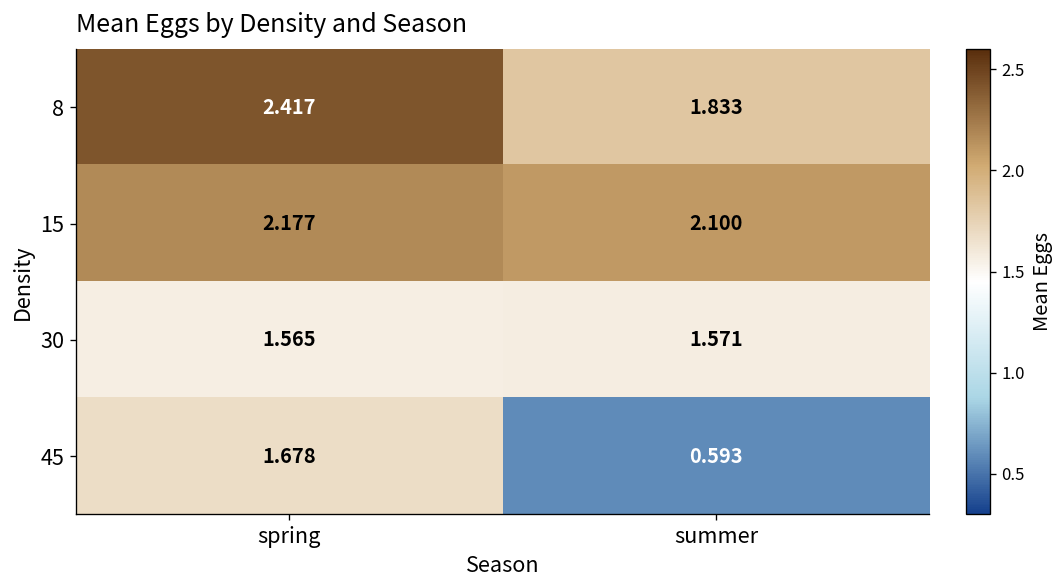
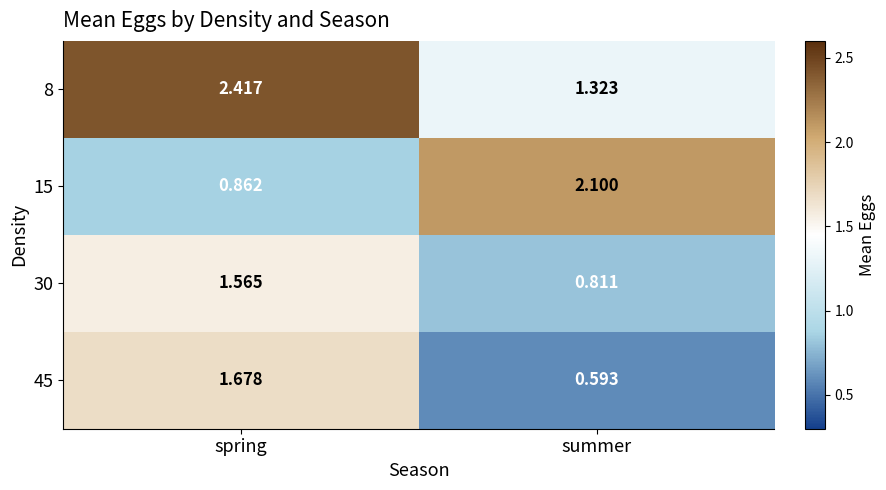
8, summer: 1.833 -> 1.323
15, spring: 2.177 -> 0.862
30, summer: 1.571 -> 0.811
